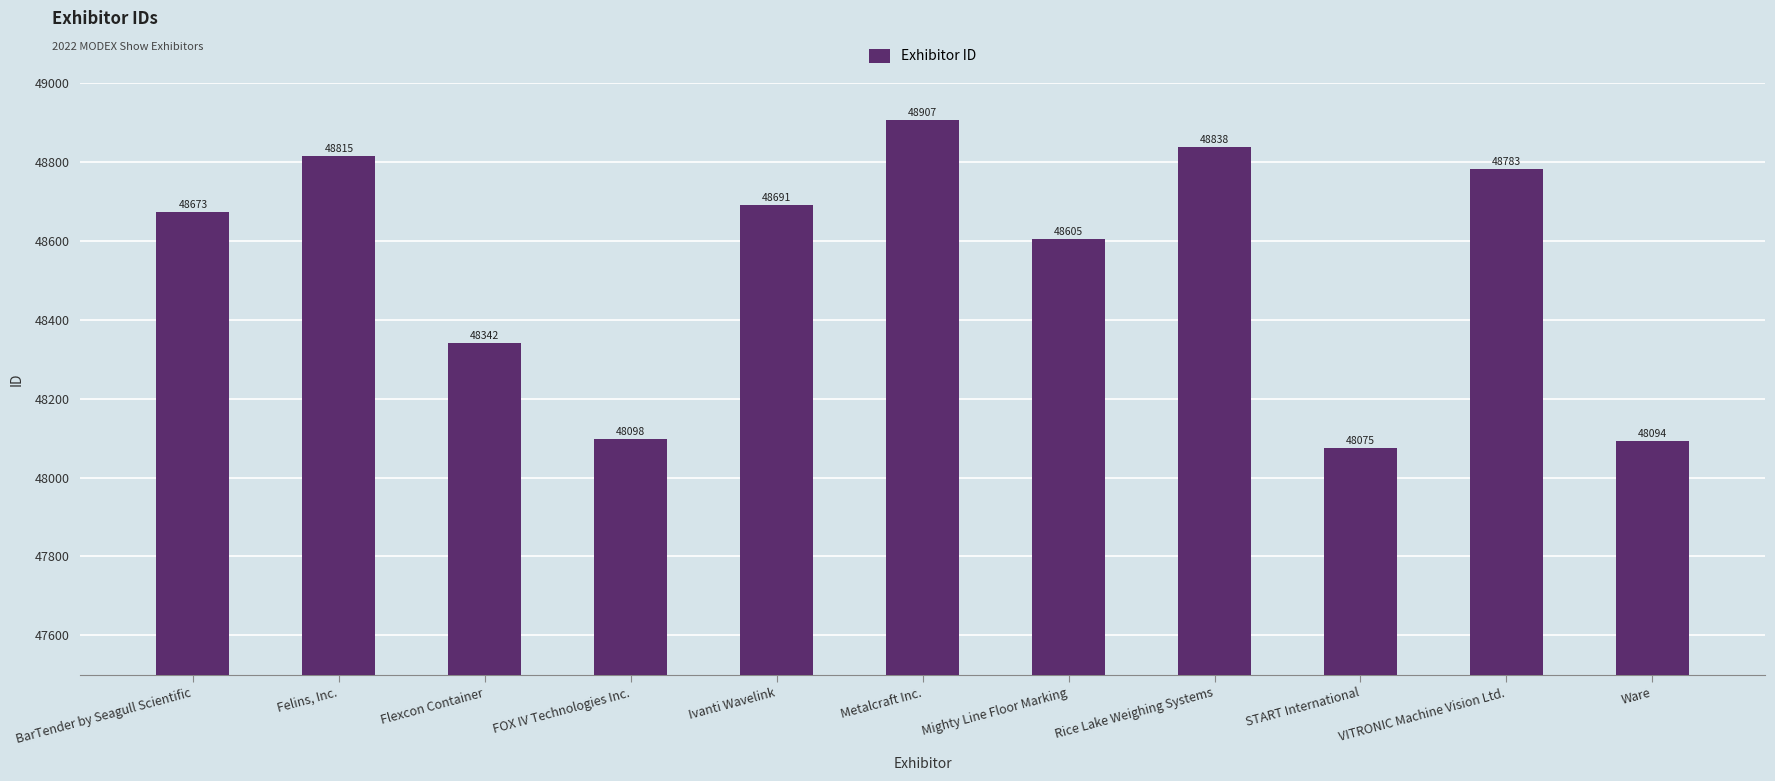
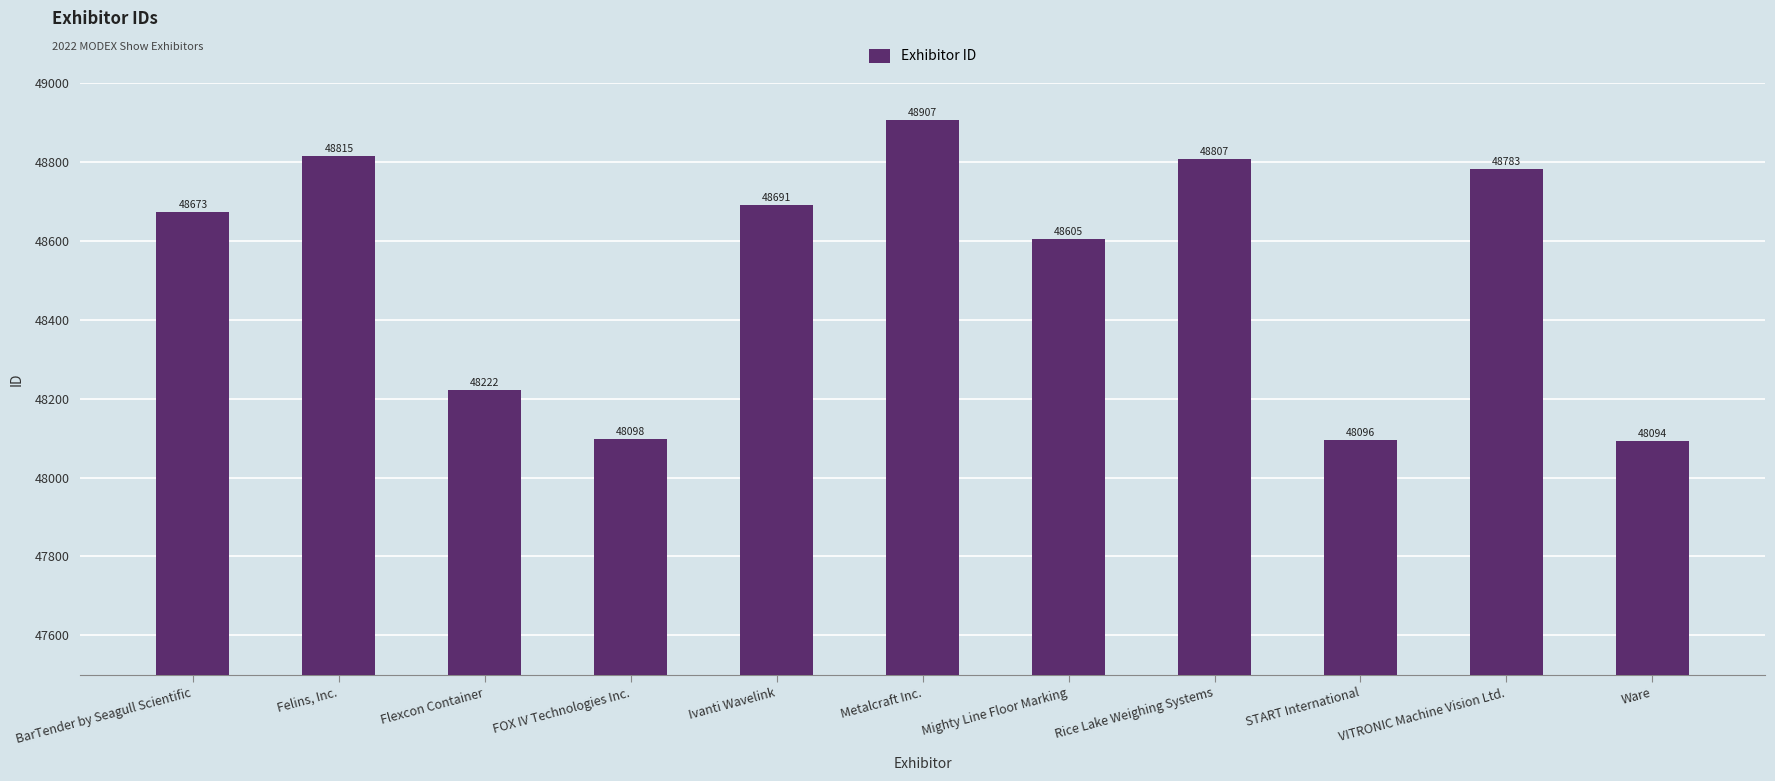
Flexcon Container: 48342 -> 48222
Rice Lake Weighing Systems: 48838 -> 48807
START International: 48075 -> 48096
